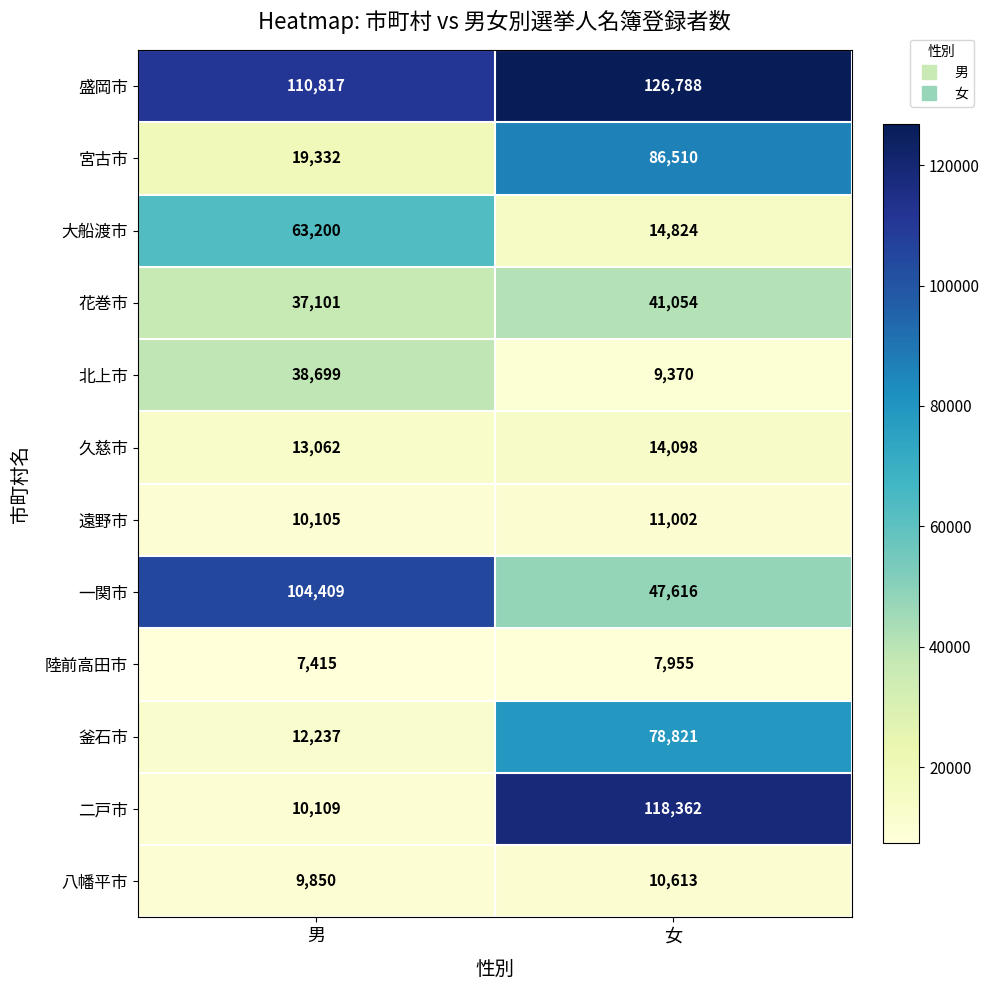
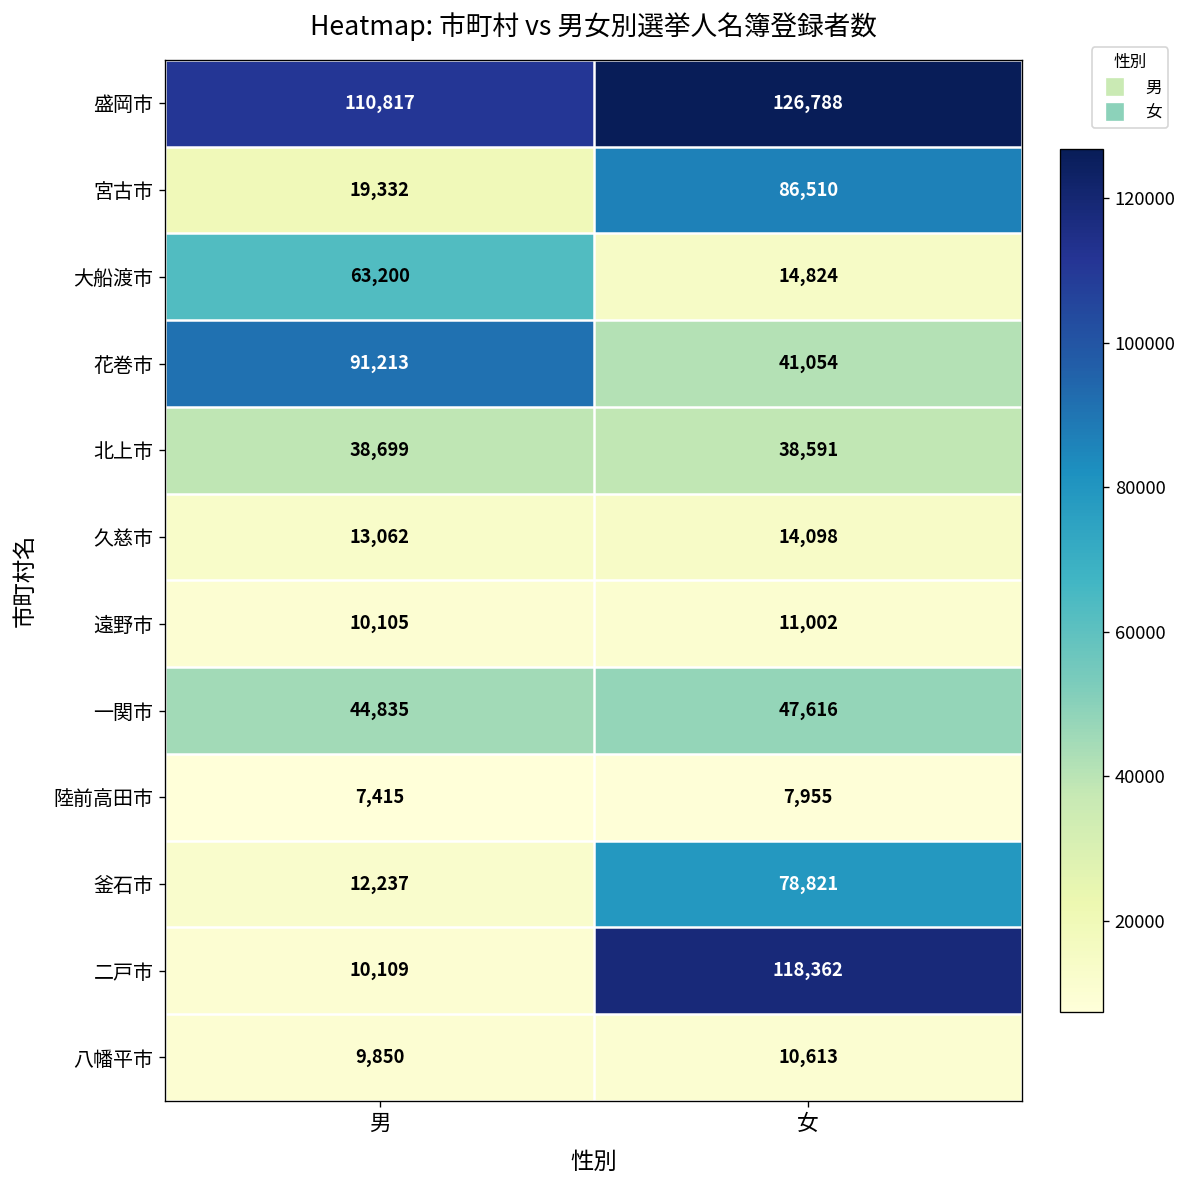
花巻市, 男: 37,101 -> 91,213
北上市, 女: 9,370 -> 38,591
一関市, 男: 104,409 -> 44,835
